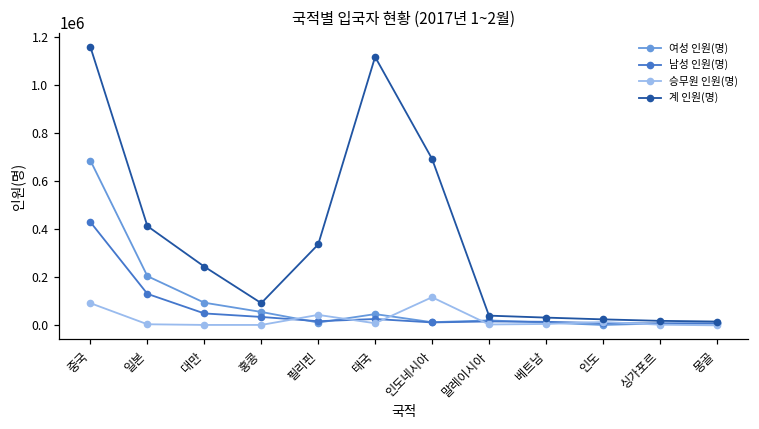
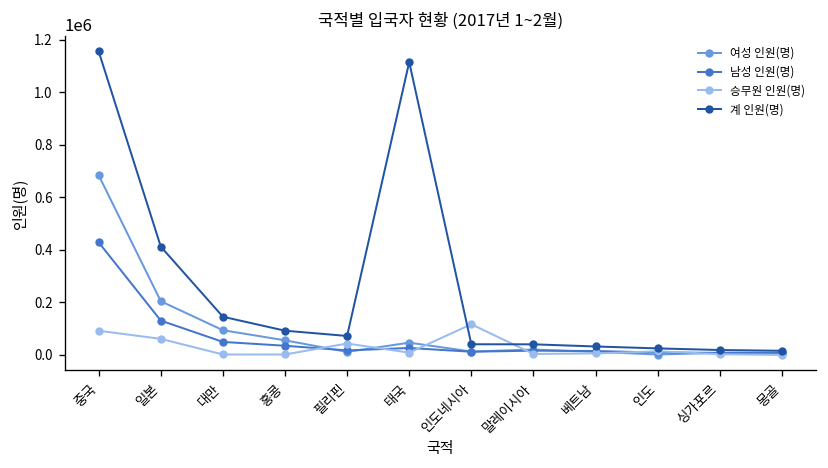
승무원 인원(명), 일본: 0 -> 60000
계 인원(명), 대만: 240000 -> 150000
계 인원(명), 필리핀: 340000 -> 70000
계 인원(명), 인도네시아: 690000 -> 40000
